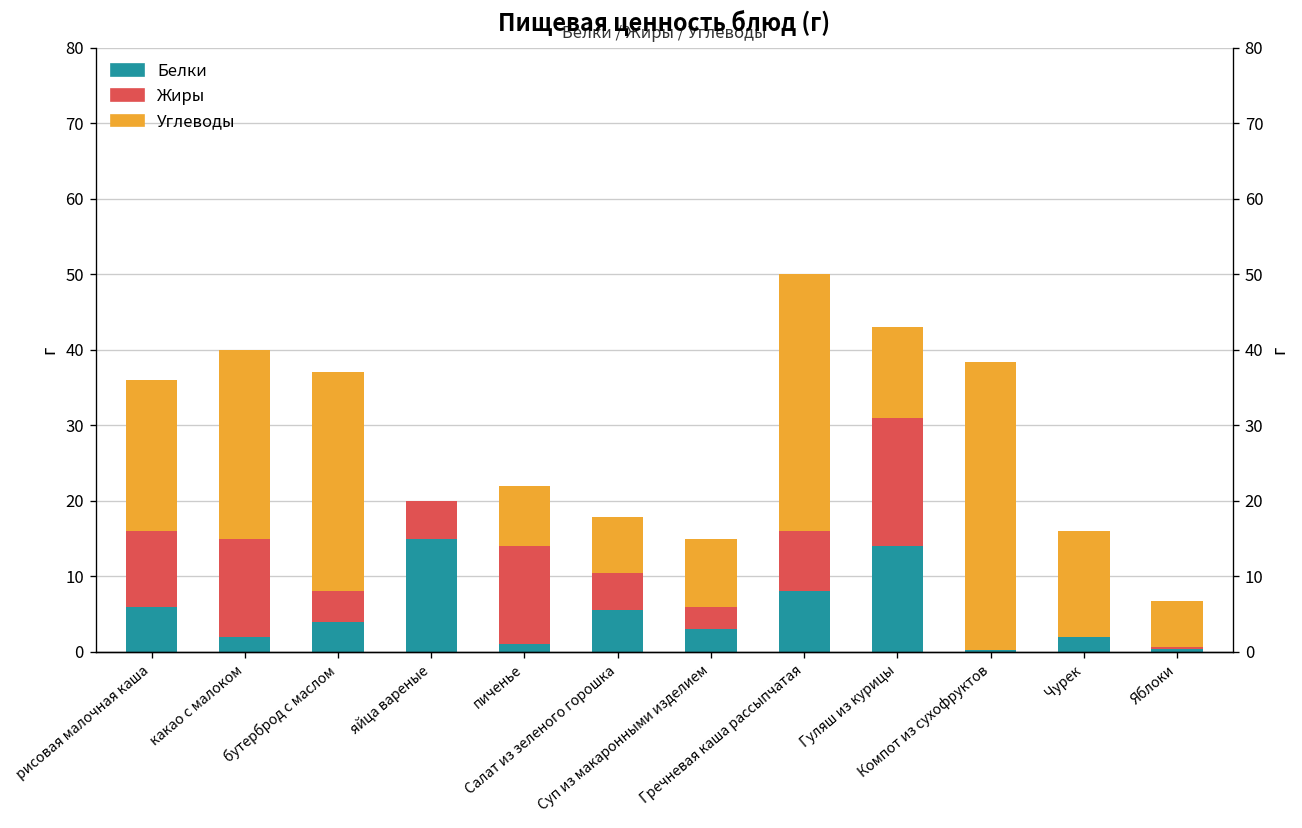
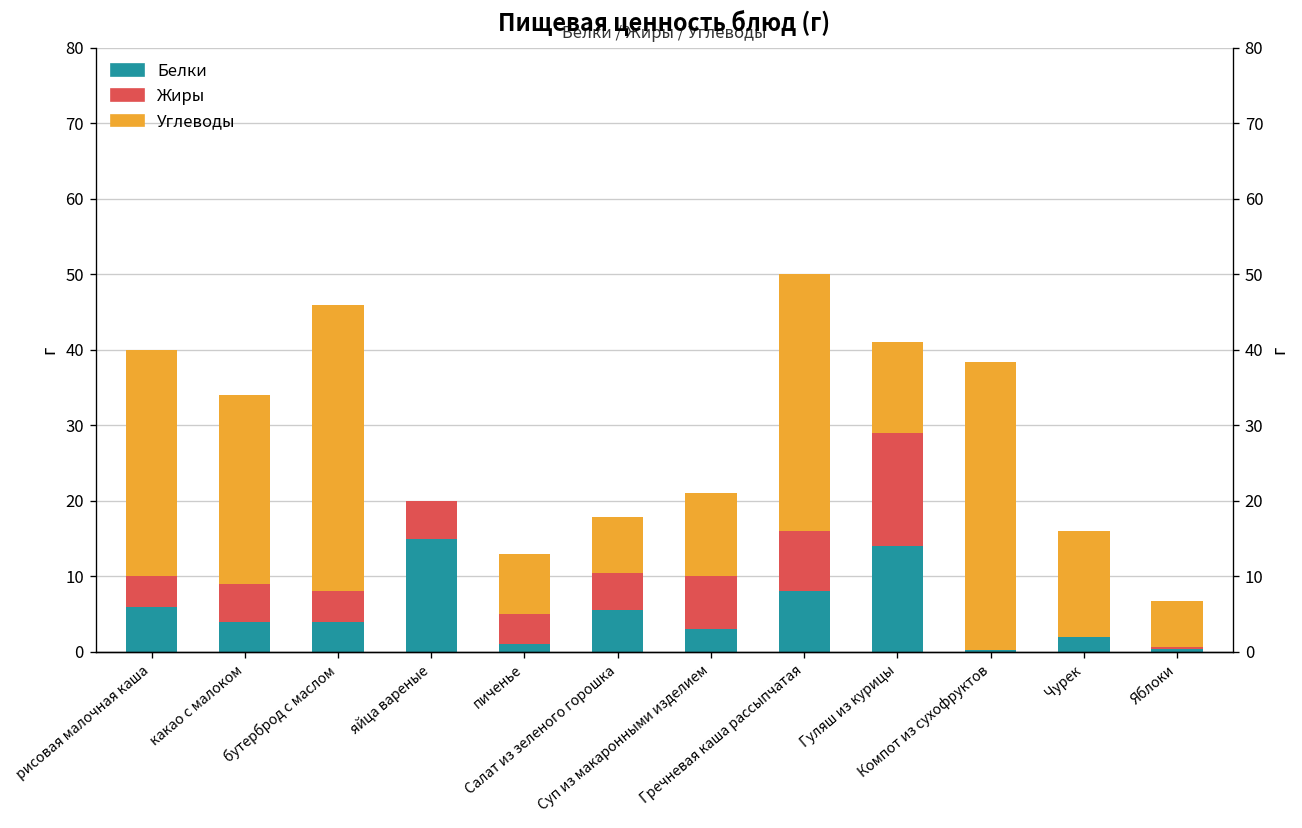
Жиры, рисовая малочная каша: 10 -> 4
Углеводы, рисовая малочная каша: 20 -> 30
Белки, какао с малоком: 2 -> 4
Жиры, какао с малоком: 13 -> 5
Углеводы, бутерброд с маслом: 29 -> 38
Жиры, пиченье: 13 -> 4
Жиры, Суп из макаронными изделием: 3 -> 7
Углеводы, Суп из макаронными изделием: 9 -> 11
Жиры, Гуляш из курицы: 17 -> 15
